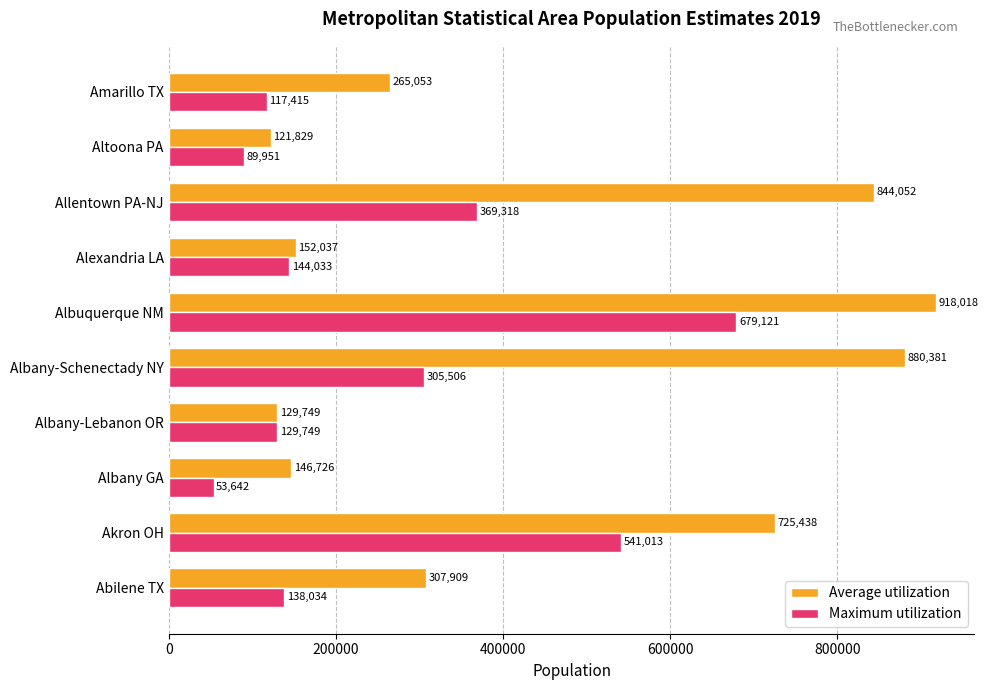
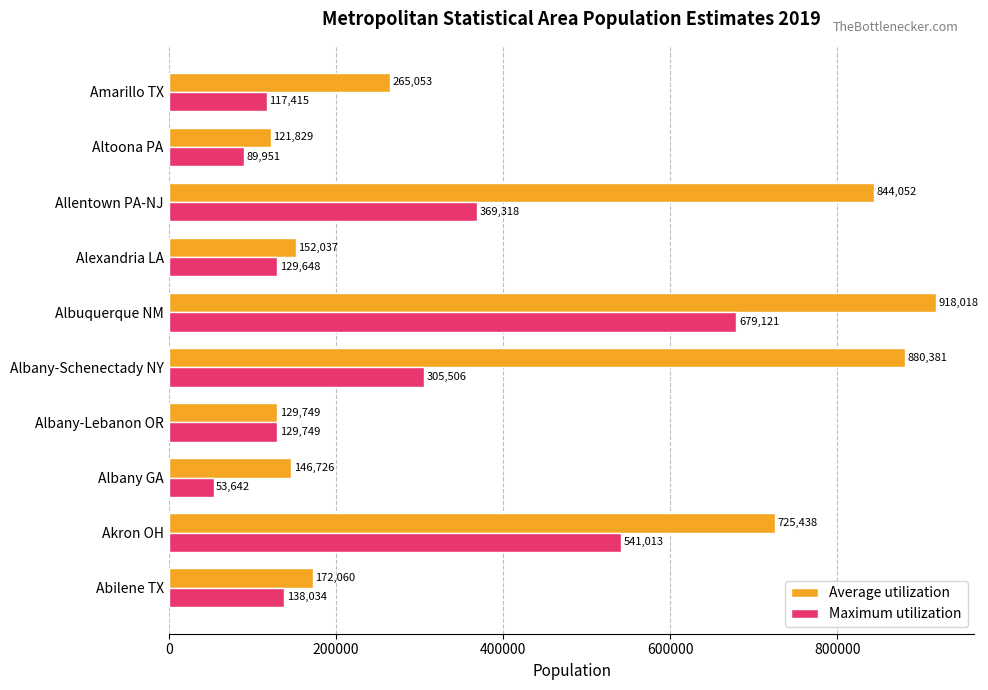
Maximum utilization, Alexandria LA: 144,033 -> 129,648
Average utilization, Abilene TX: 307,909 -> 172,060
